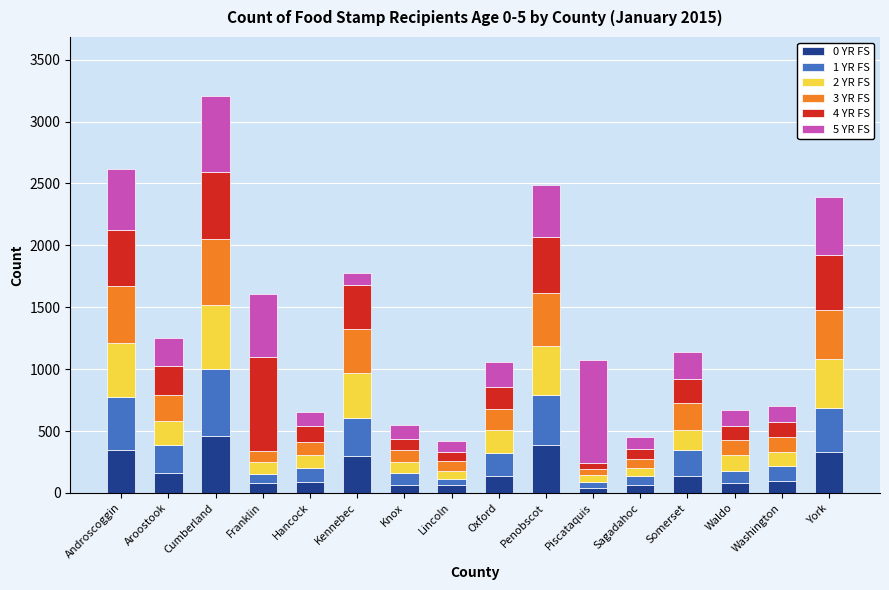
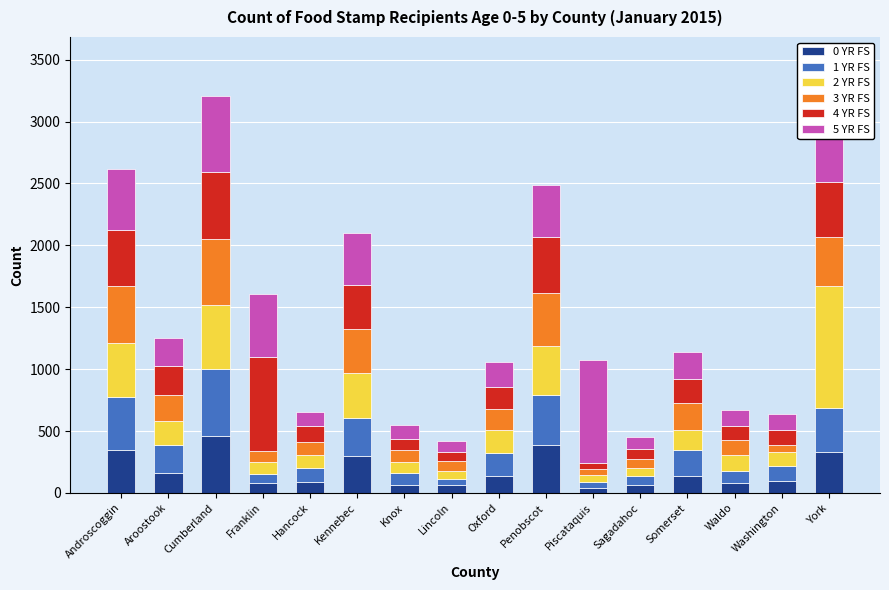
5 YR FS, Kennebec: 100 -> 420
3 YR FS, Washington: 120 -> 60
2 YR FS, York: 400 -> 990
